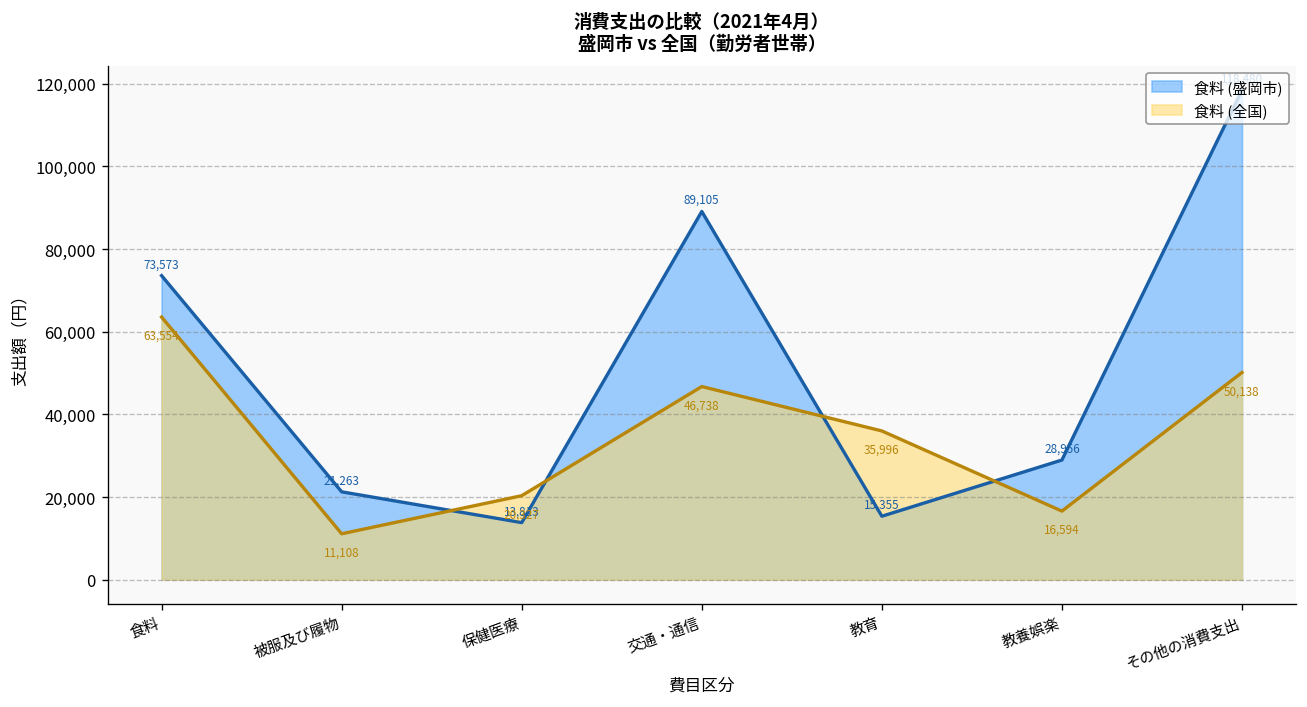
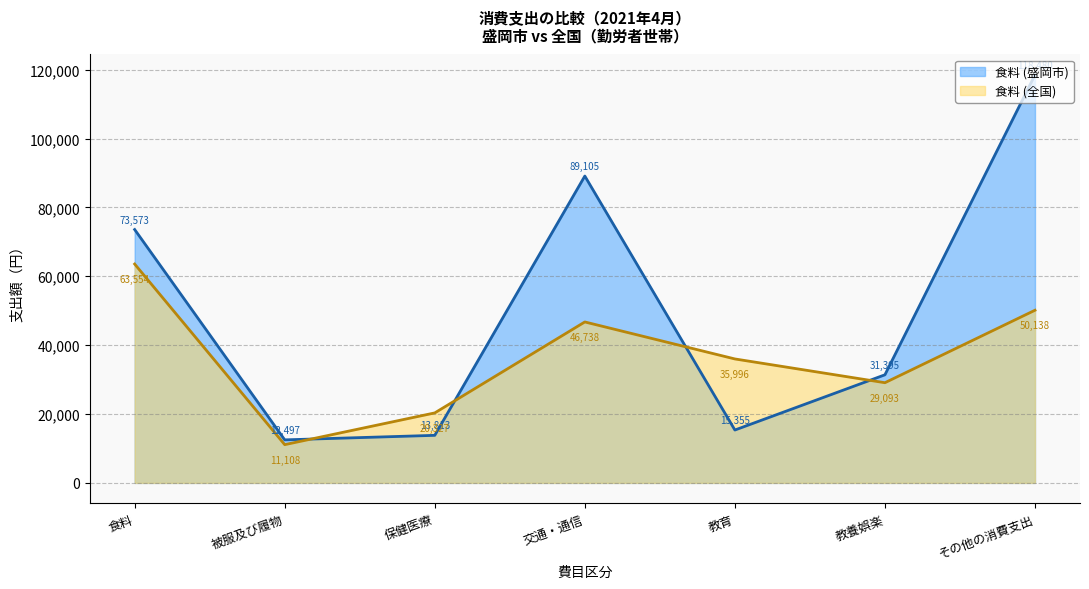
食料 (盛岡市), 被服及び履物: 21,263 -> 12,497
食料 (盛岡市), 教養娯楽: 28,956 -> 31,395
食料 (全国), 教養娯楽: 16,594 -> 29,093
